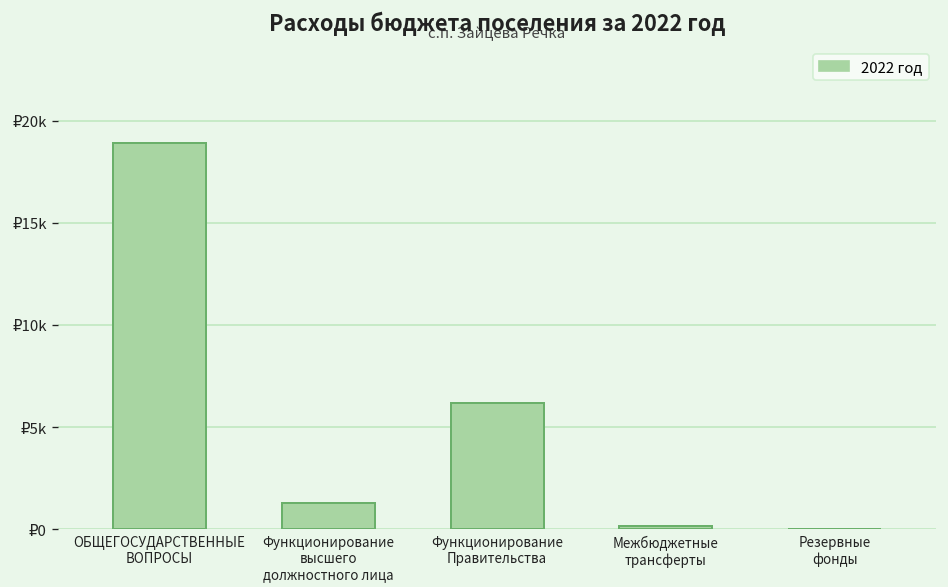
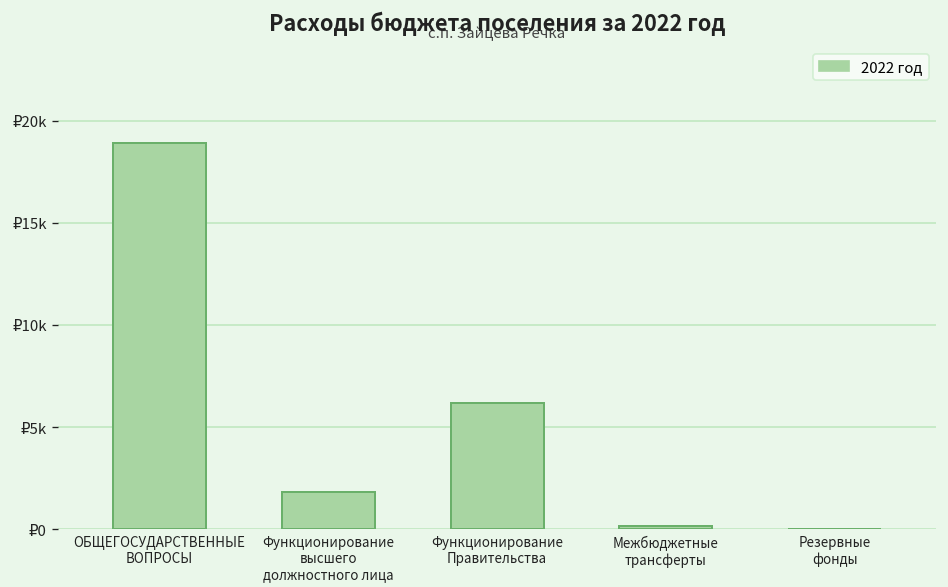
Функционирование высшего должностного лица: ₽1300 -> ₽1800
